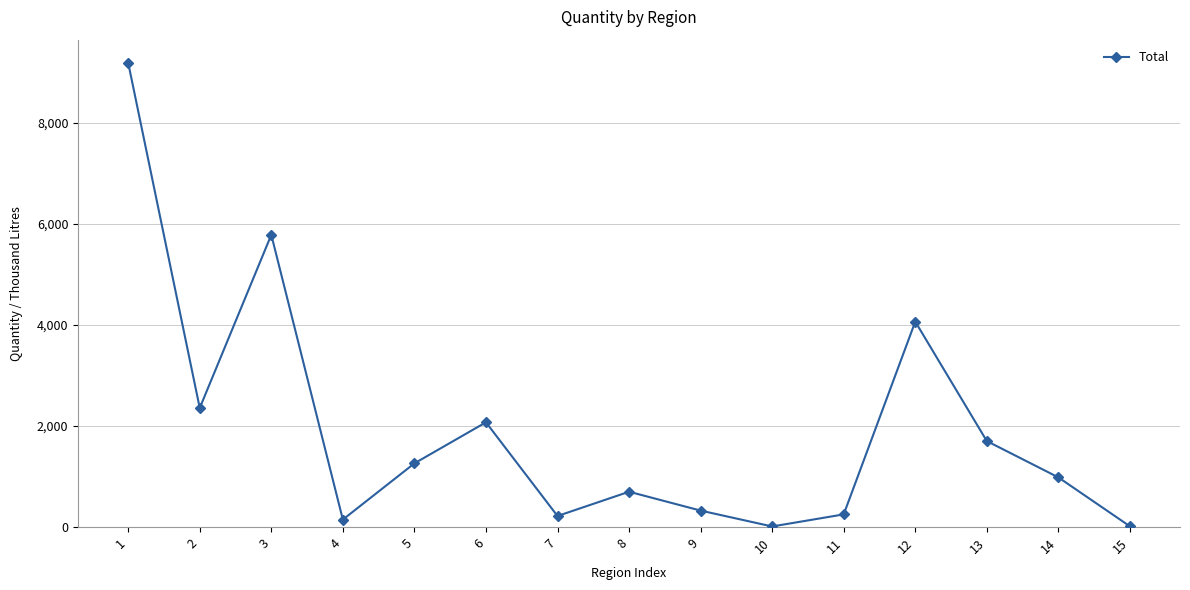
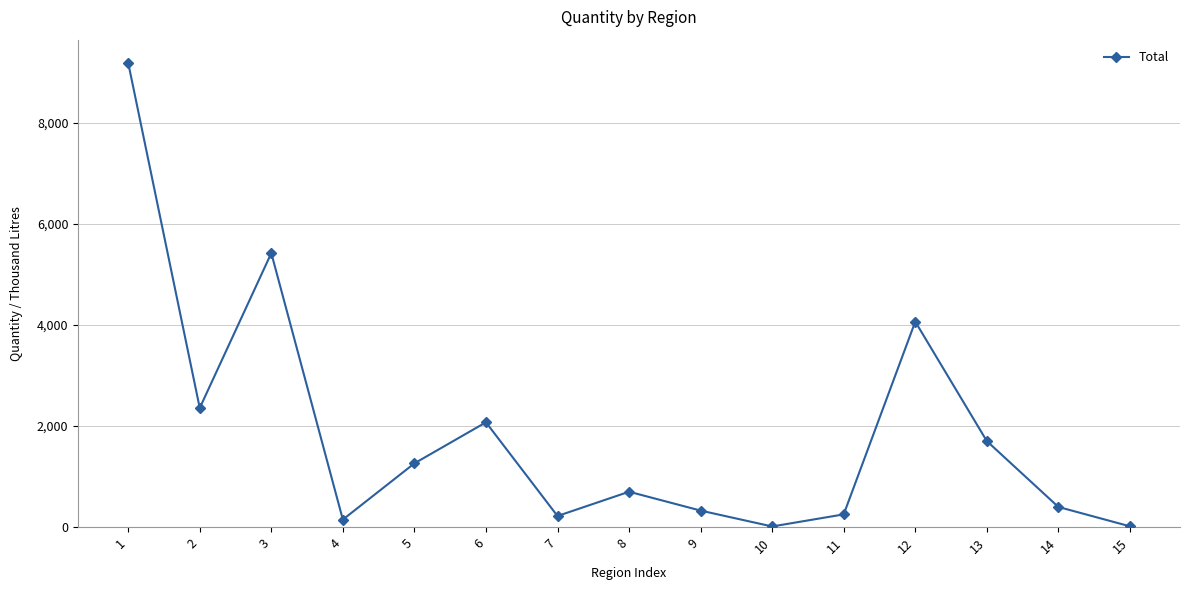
3: 5,800 -> 5,400
14: 1,000 -> 400
